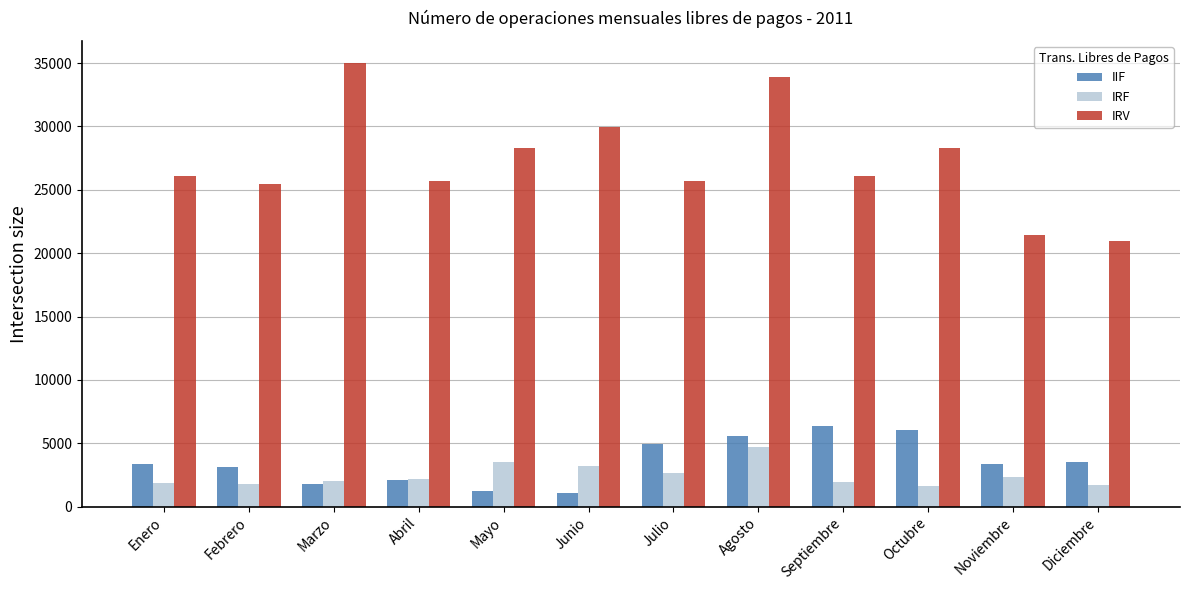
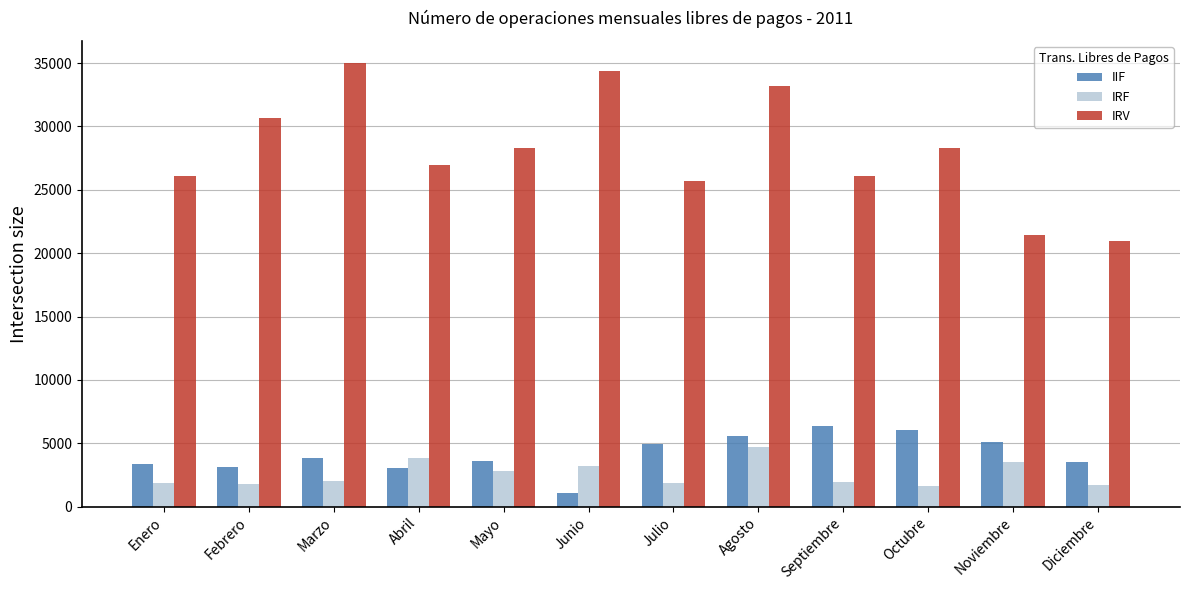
IRV, Febrero: 25500 -> 30600
IIF, Marzo: 1800 -> 3900
IIF, Abril: 2100 -> 3000
IRF, Abril: 2200 -> 3800
IRV, Abril: 25700 -> 27000
IIF, Mayo: 1200 -> 3600
IRF, Mayo: 3600 -> 2800
IRV, Junio: 30000 -> 34400
IRF, Julio: 2700 -> 1900
IRV, Agosto: 33900 -> 33200
IIF, Noviembre: 3400 -> 5100
IRF, Noviembre: 2400 -> 3500
